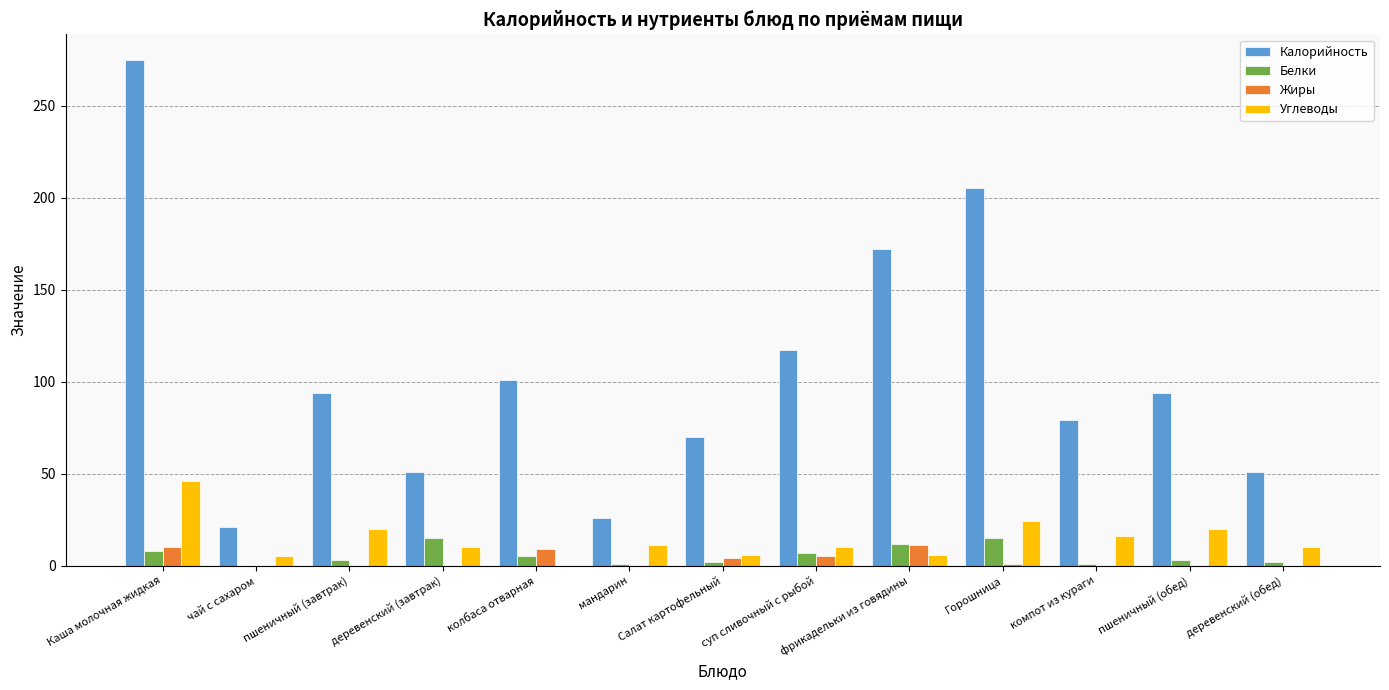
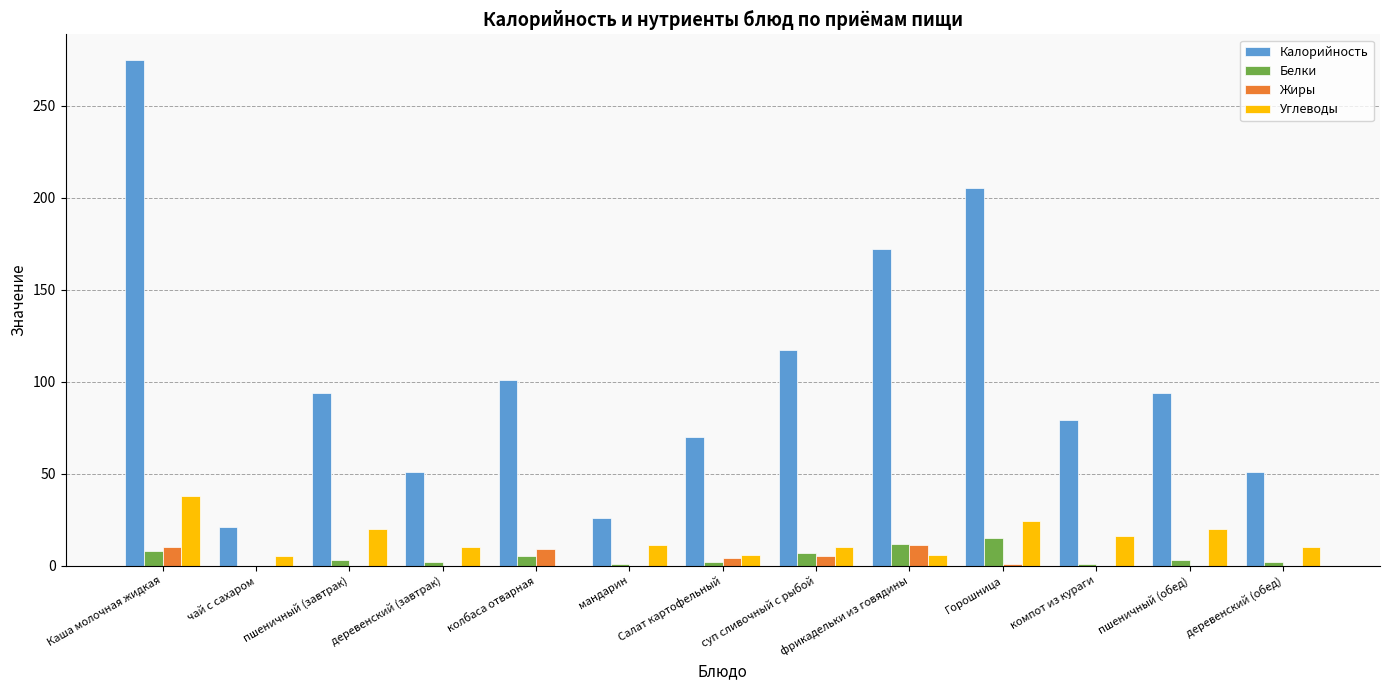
Углеводы, Каша молочная жидкая: 46 -> 38
Белки, деревенский (завтрак): 15 -> 2
